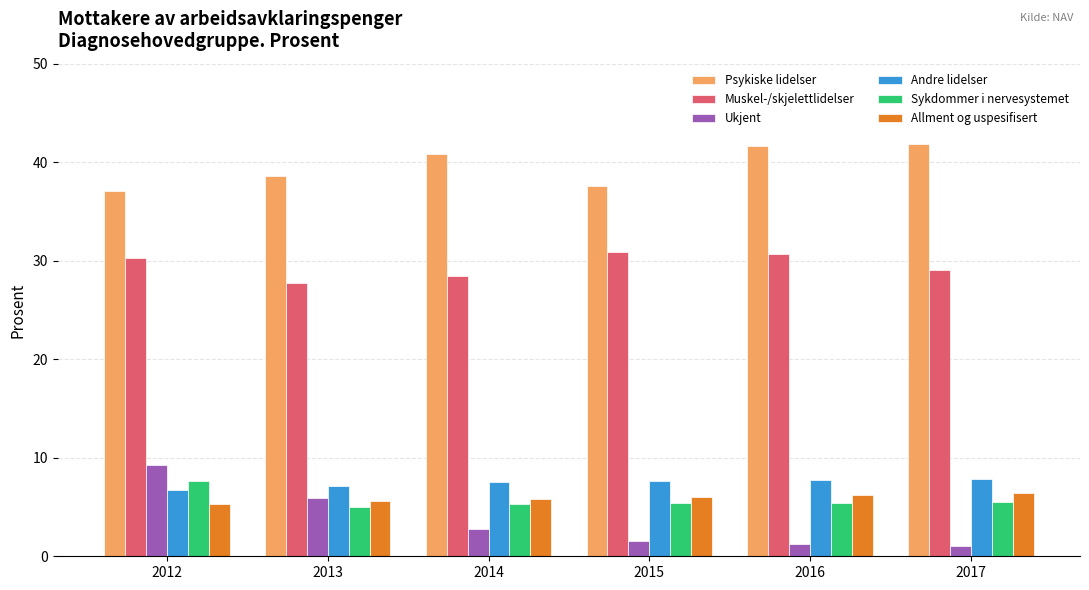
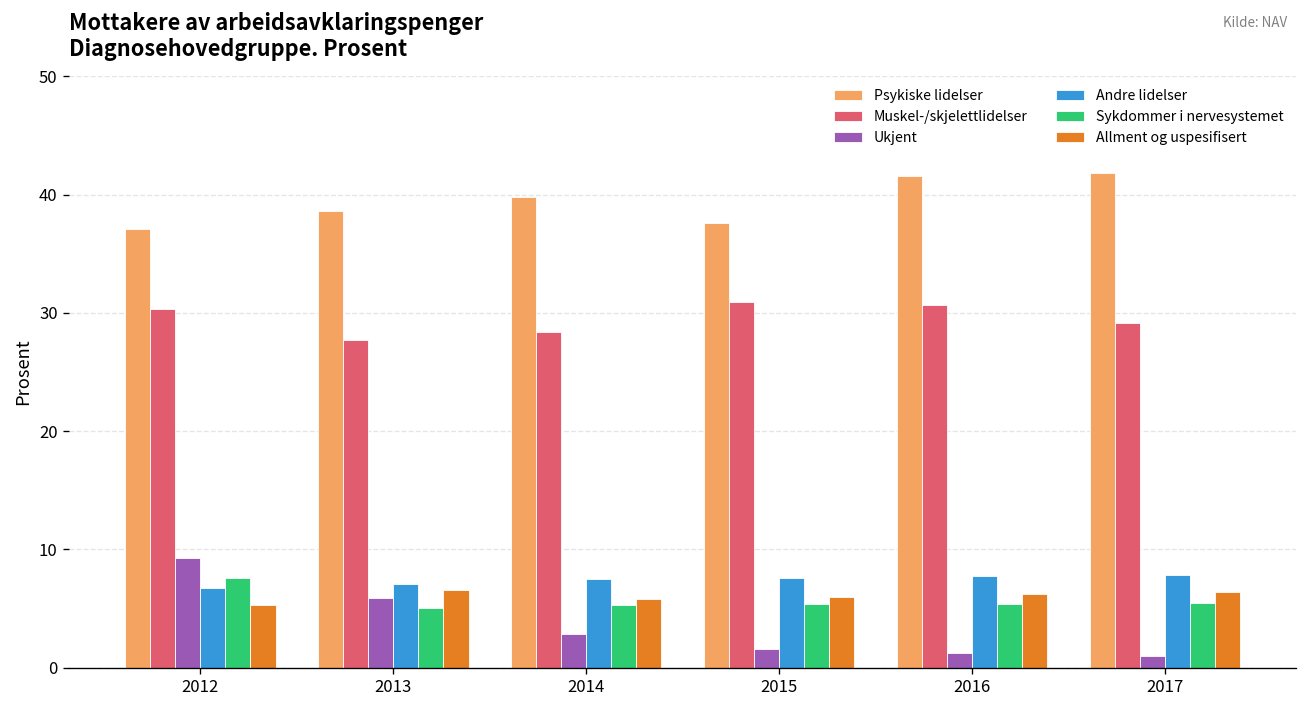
Allment og uspesifisert, 2013: 6 -> 7
Psykiske lidelser, 2014: 41 -> 40
